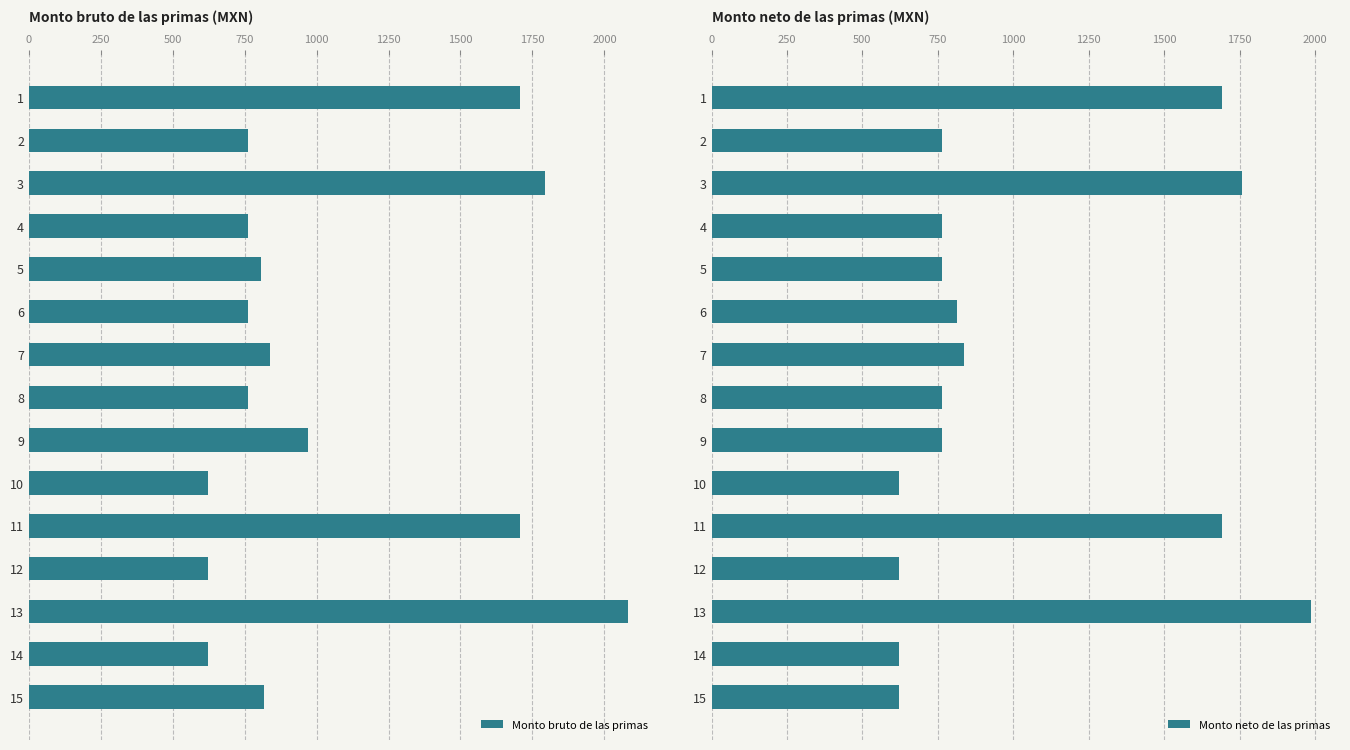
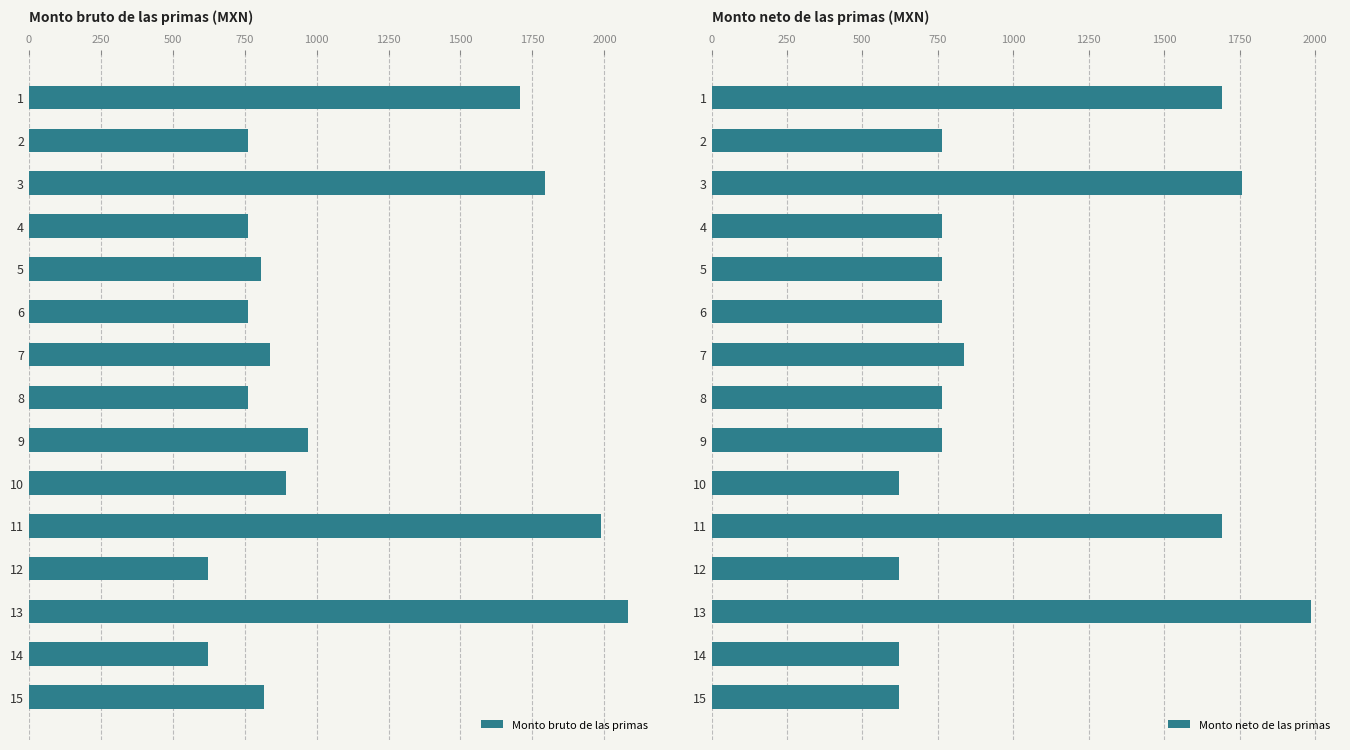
Monto bruto de las primas (MXN), 10: 620 -> 890
Monto bruto de las primas (MXN), 11: 1710 -> 1990
Monto neto de las primas (MXN), 6: 810 -> 760
